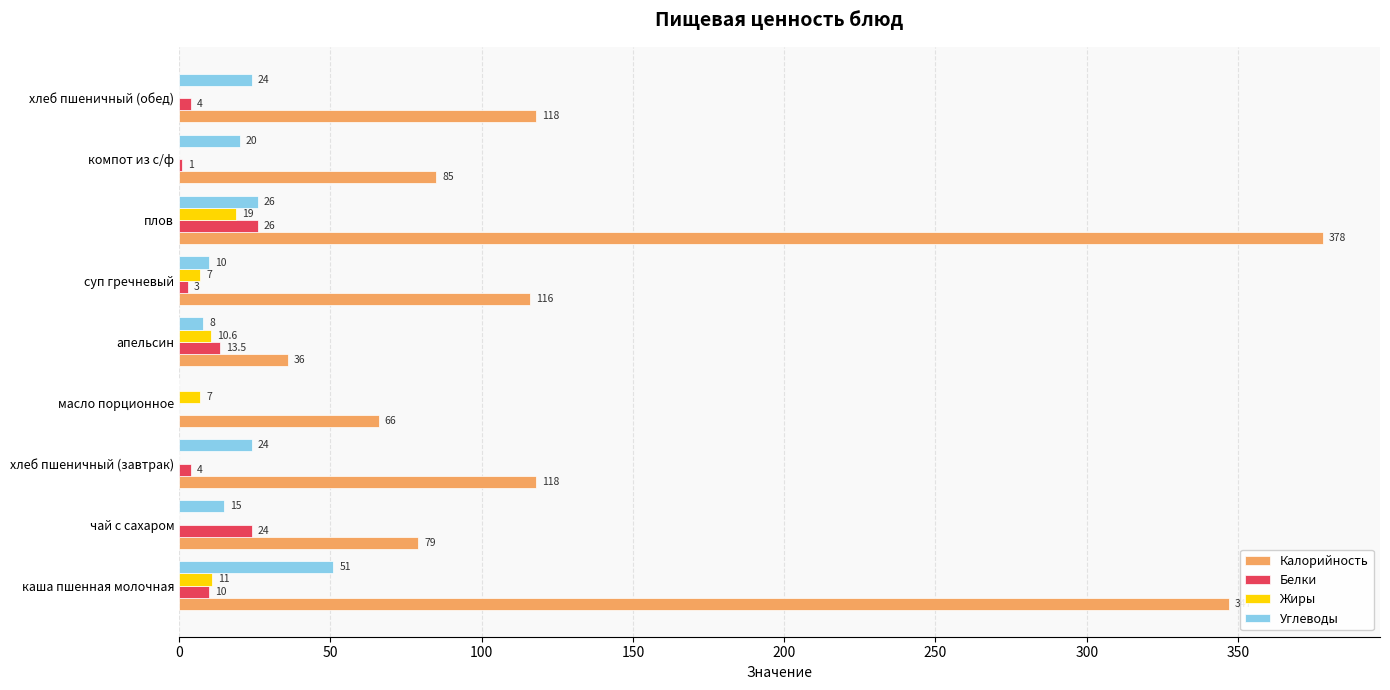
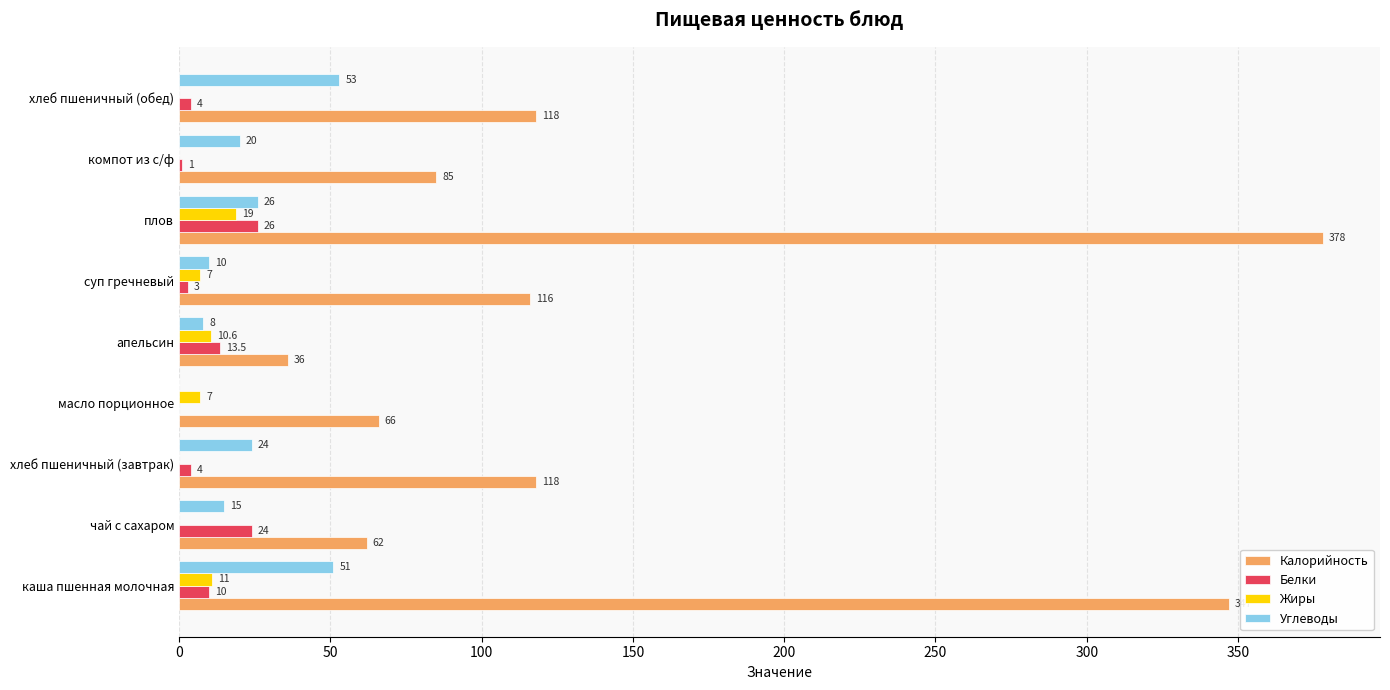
Углеводы, хлеб пшеничный (обед): 24 -> 53
Калорийность, чай с сахаром: 79 -> 62
